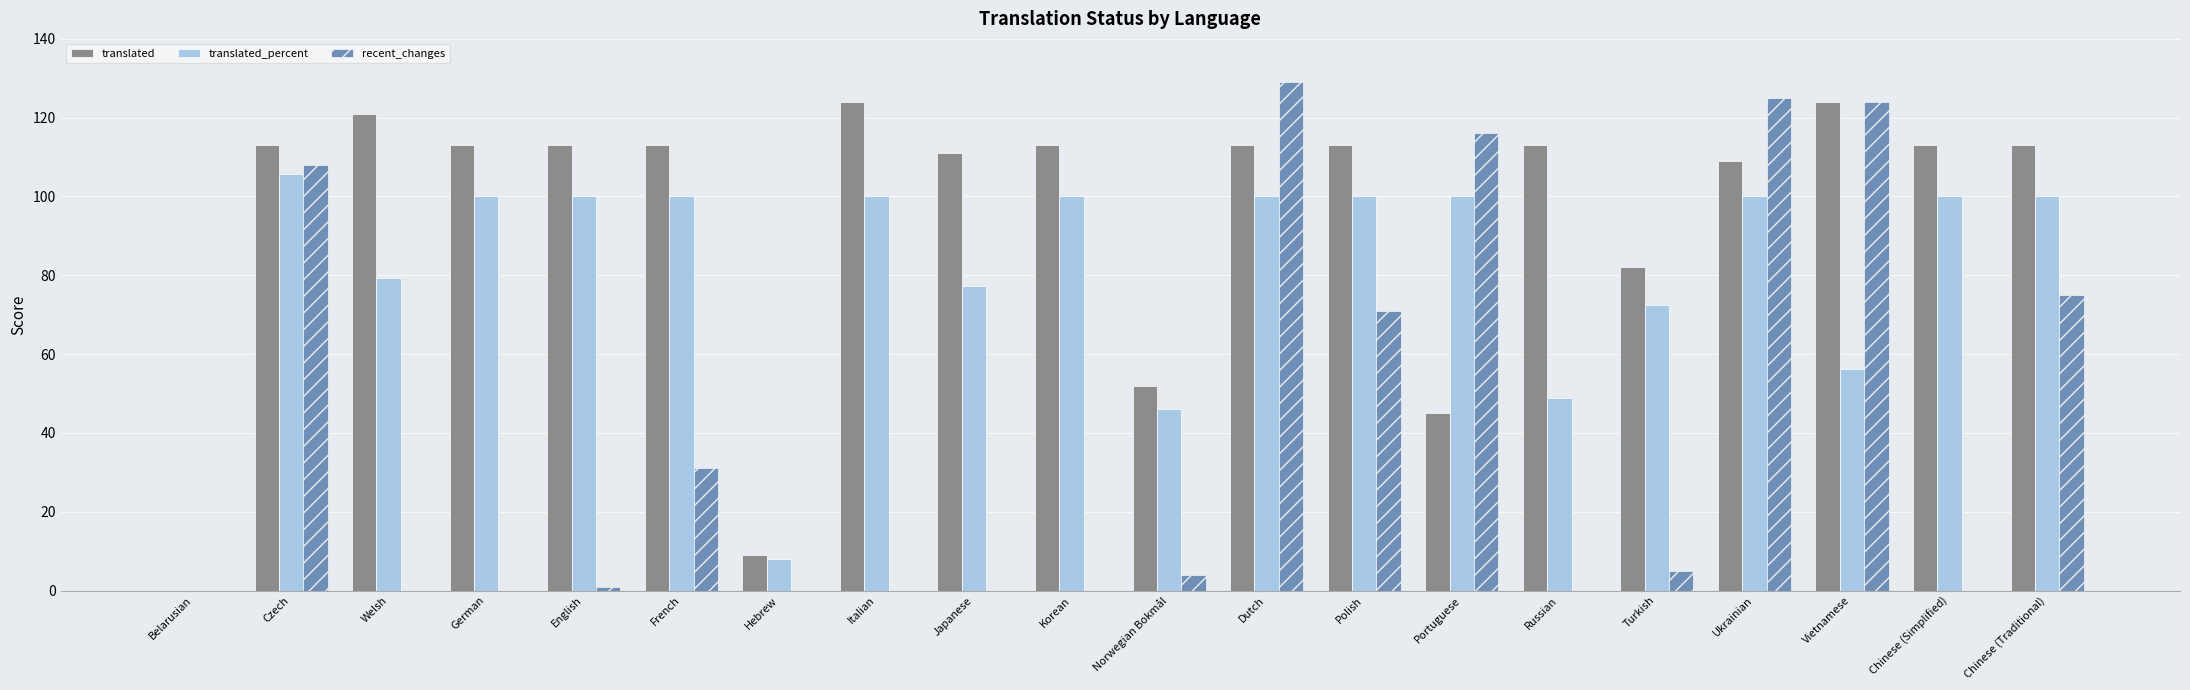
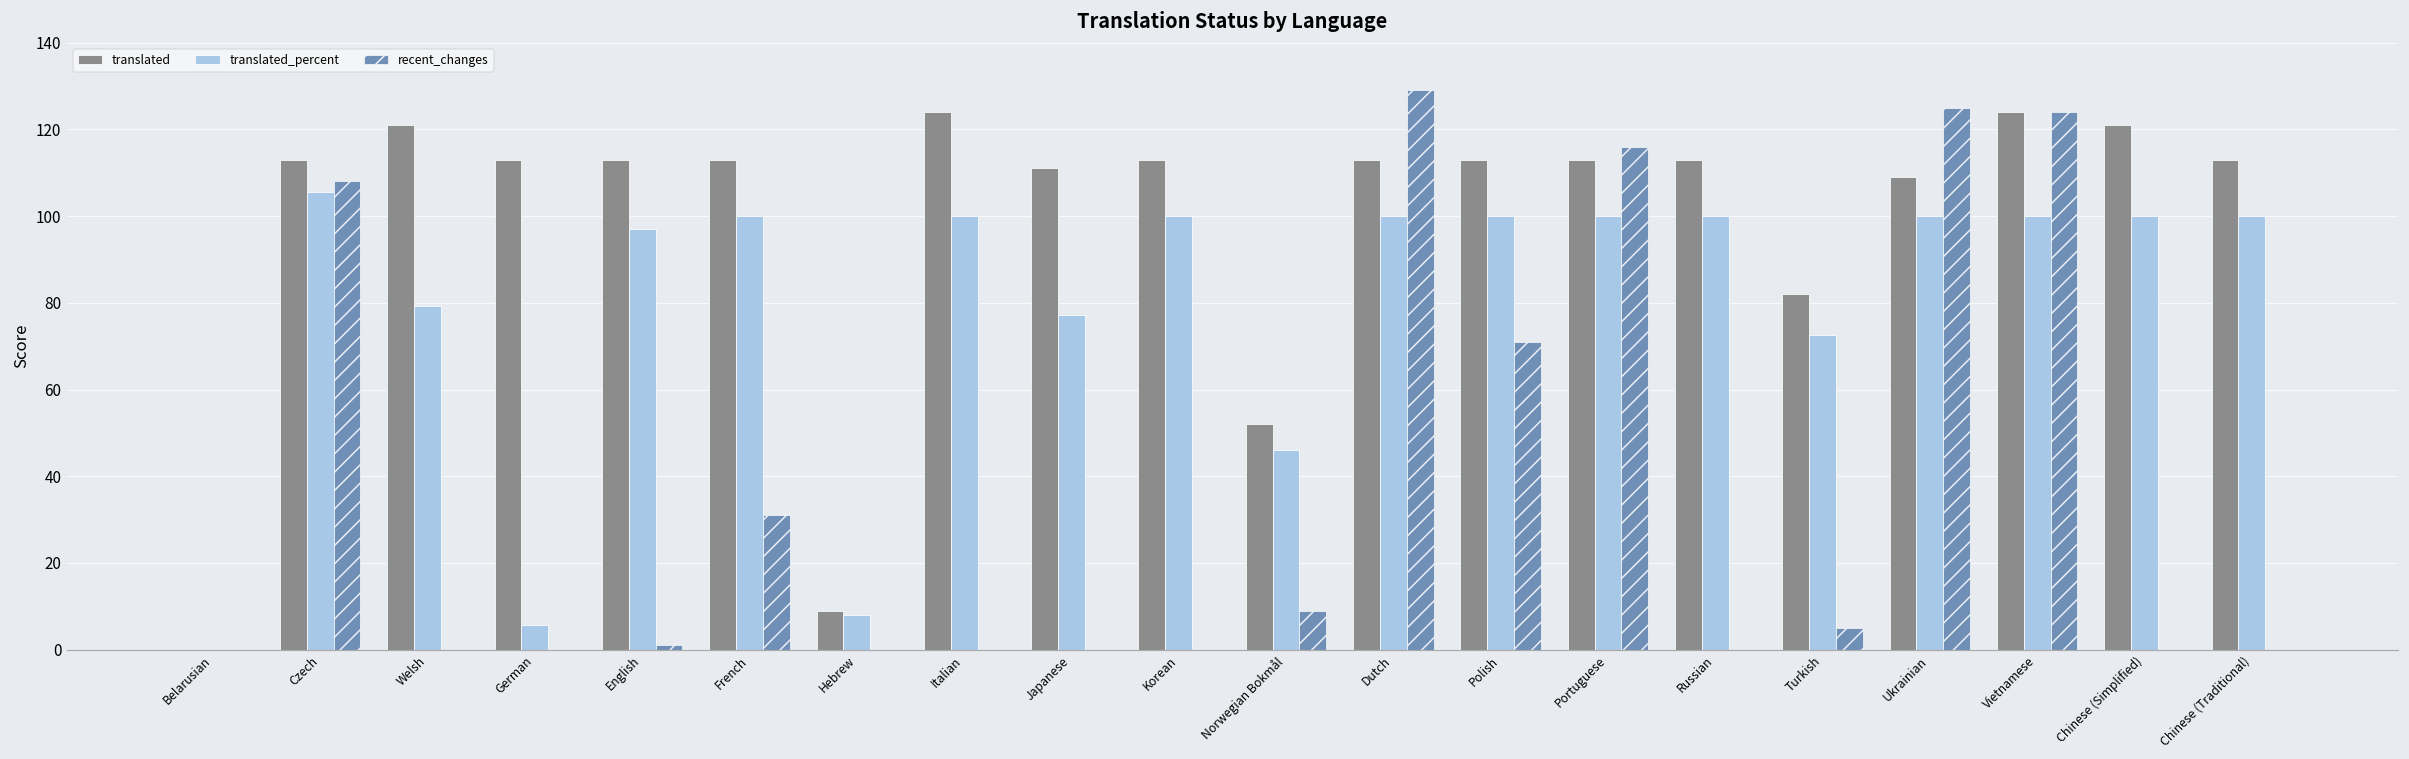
translated_percent, German: 100 -> 6
translated_percent, English: 100 -> 97
recent_changes, Norwegian Bokmål: 4 -> 9
translated, Portuguese: 45 -> 113
translated_percent, Russian: 49 -> 100
translated_percent, Vietnamese: 56 -> 100
translated, Chinese (Simplified): 113 -> 121
recent_changes, Chinese (Traditional): 75 -> 0
